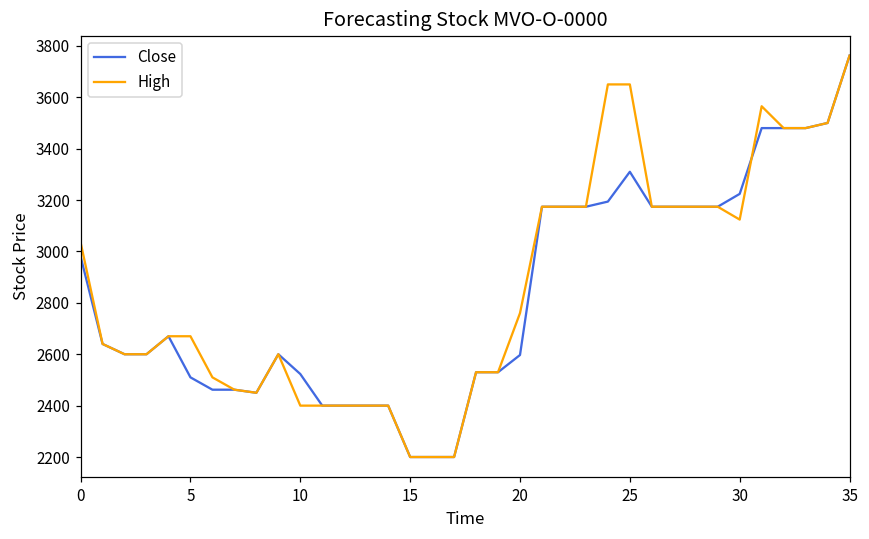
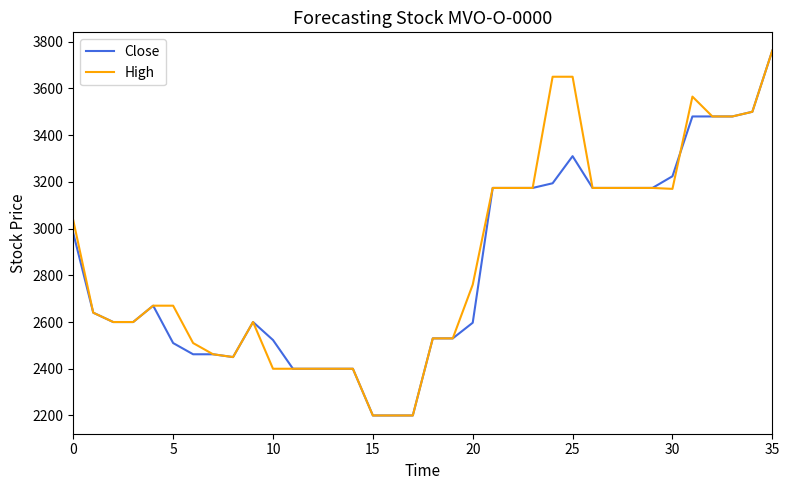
High, 30: 3120 -> 3170
